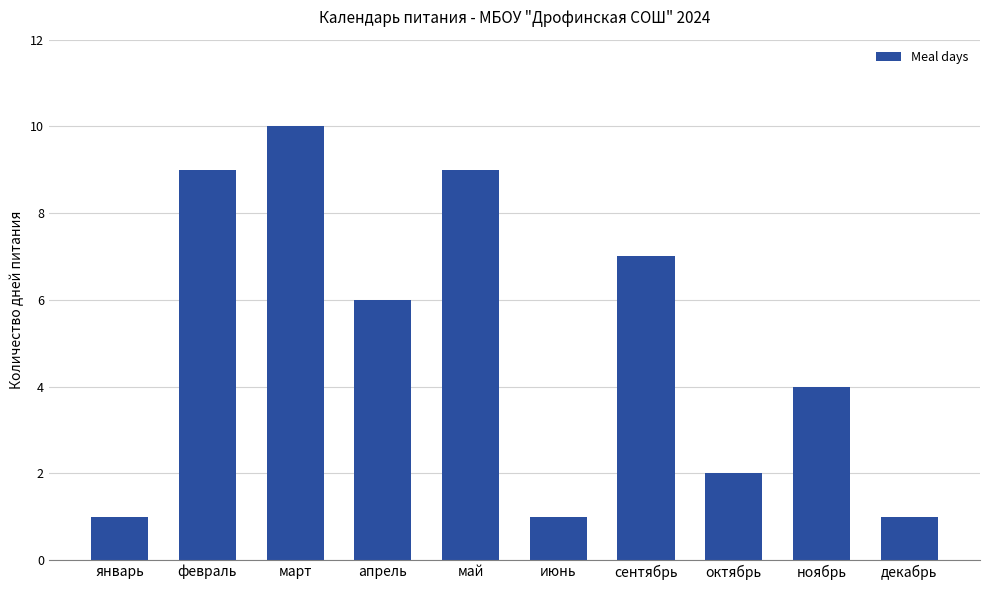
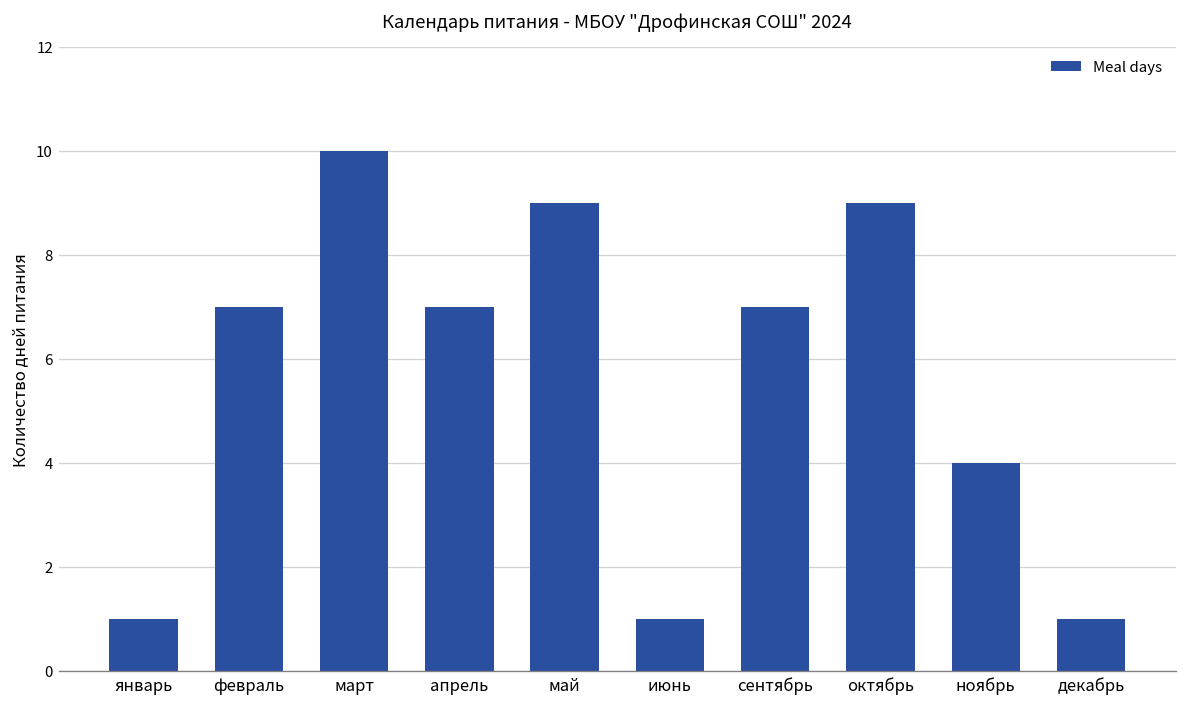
февраль: 9 -> 7
апрель: 6 -> 7
октябрь: 2 -> 9
